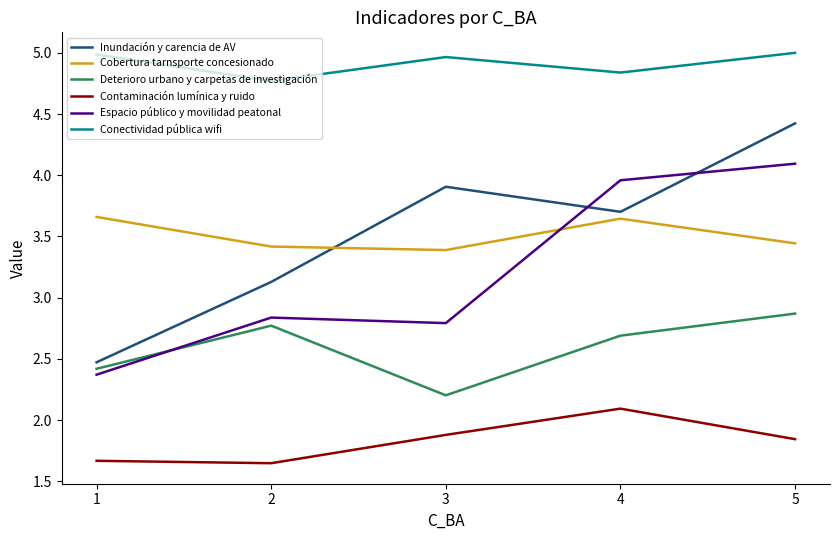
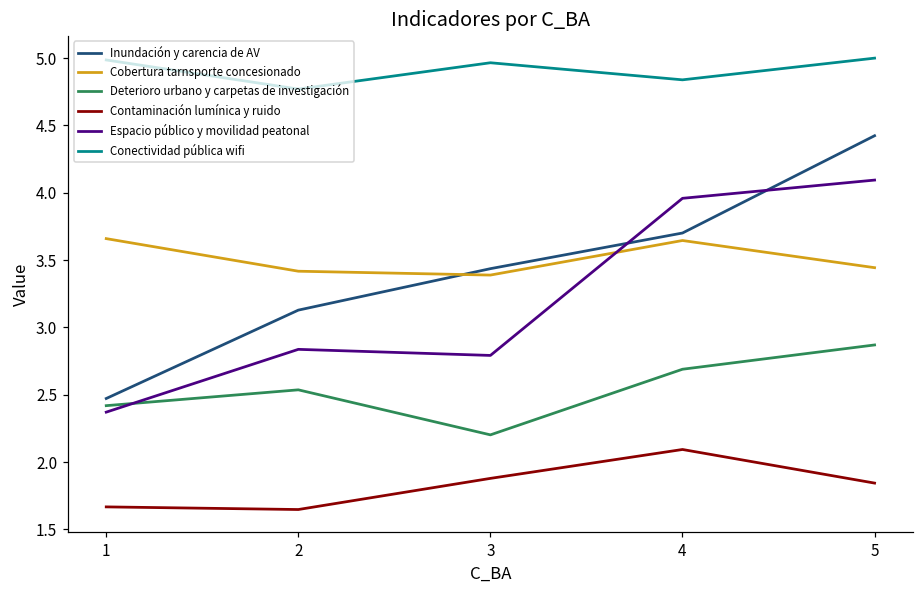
Deterioro urbano y carpetas de investigación, 2: 2.77 -> 2.54
Inundación y carencia de AV, 3: 3.91 -> 3.44
